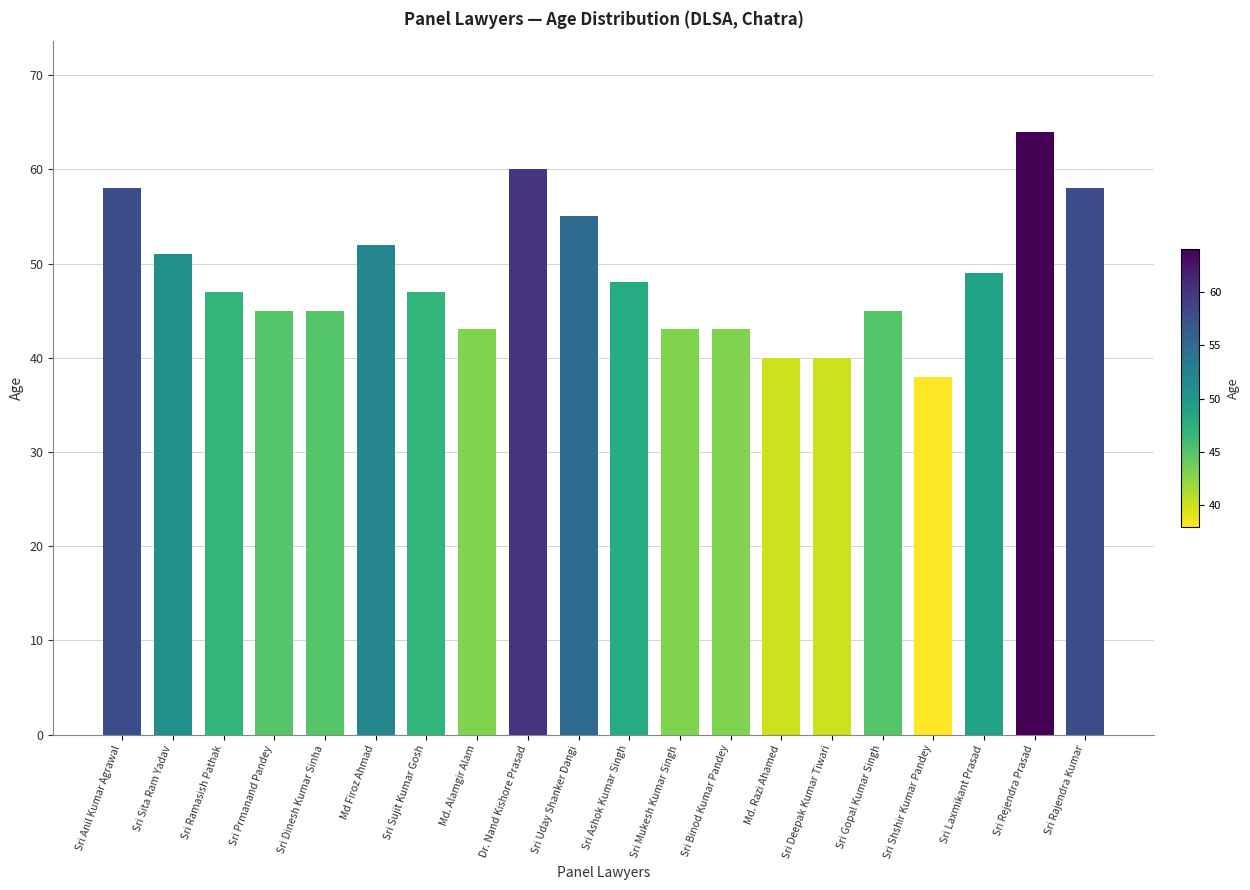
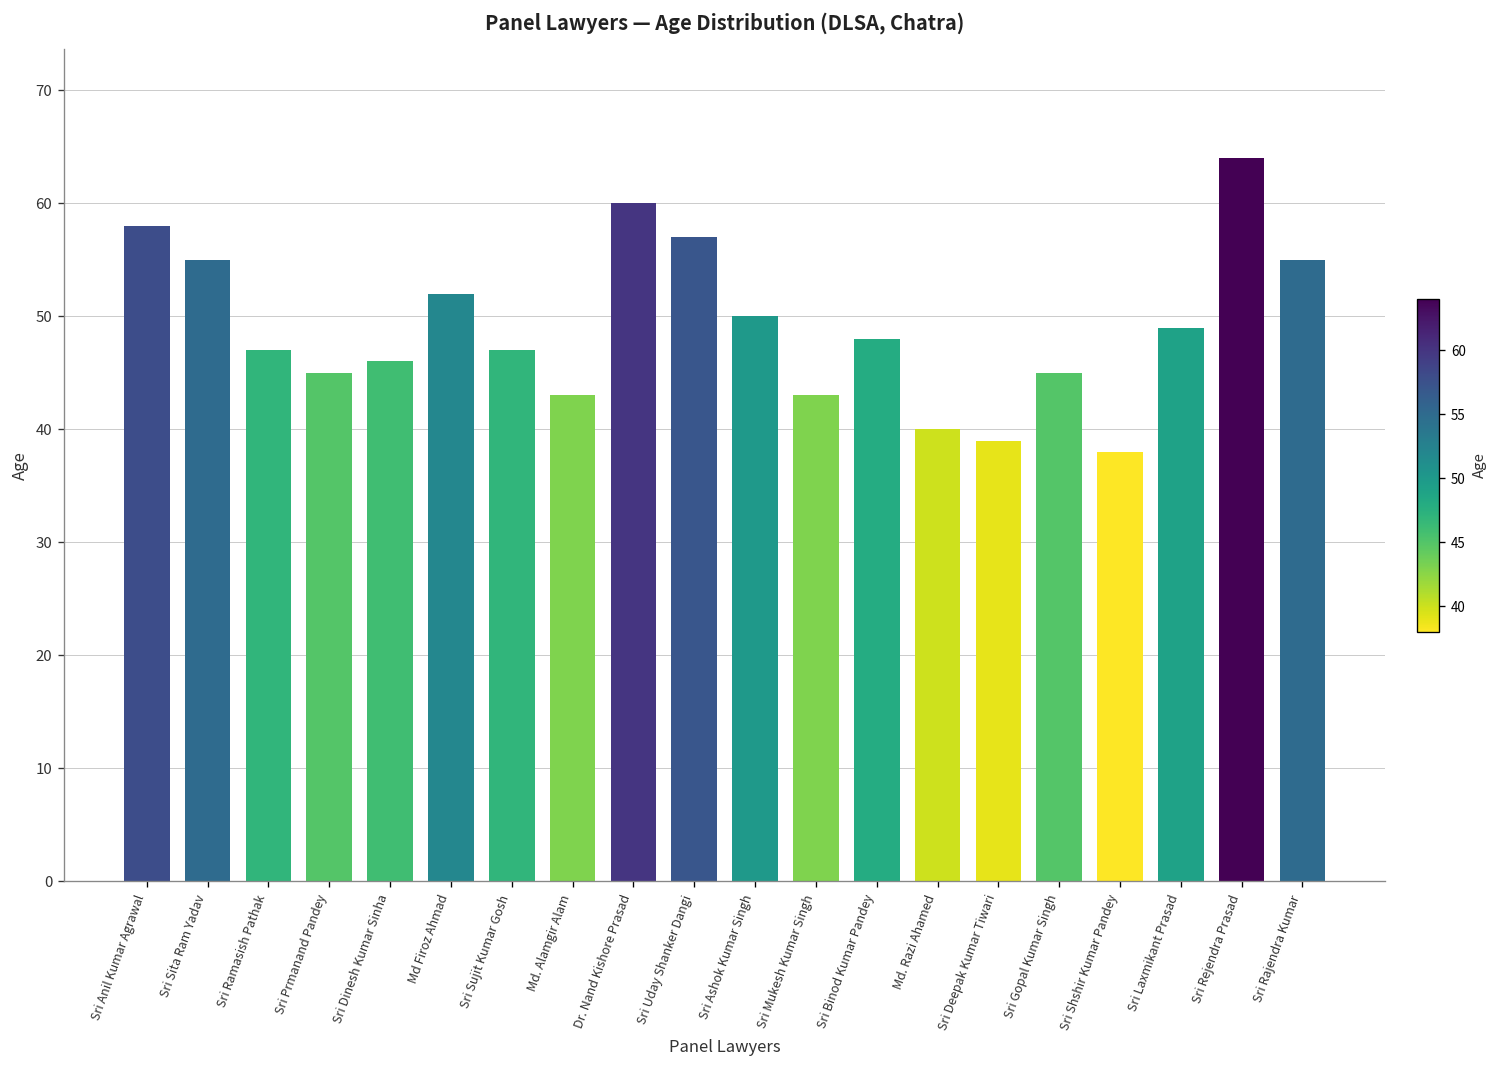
Sri Sita Ram Yadav: 51 -> 55
Sri Dinesh Kumar Sinha: 45 -> 46
Sri Uday Shanker Dangi: 55 -> 57
Sri Ashok Kumar Singh: 48 -> 50
Sri Binod Kumar Pandey: 43 -> 48
Sri Deepak Kumar Tiwari: 40 -> 39
Sri Rajendra Kumar: 58 -> 55
